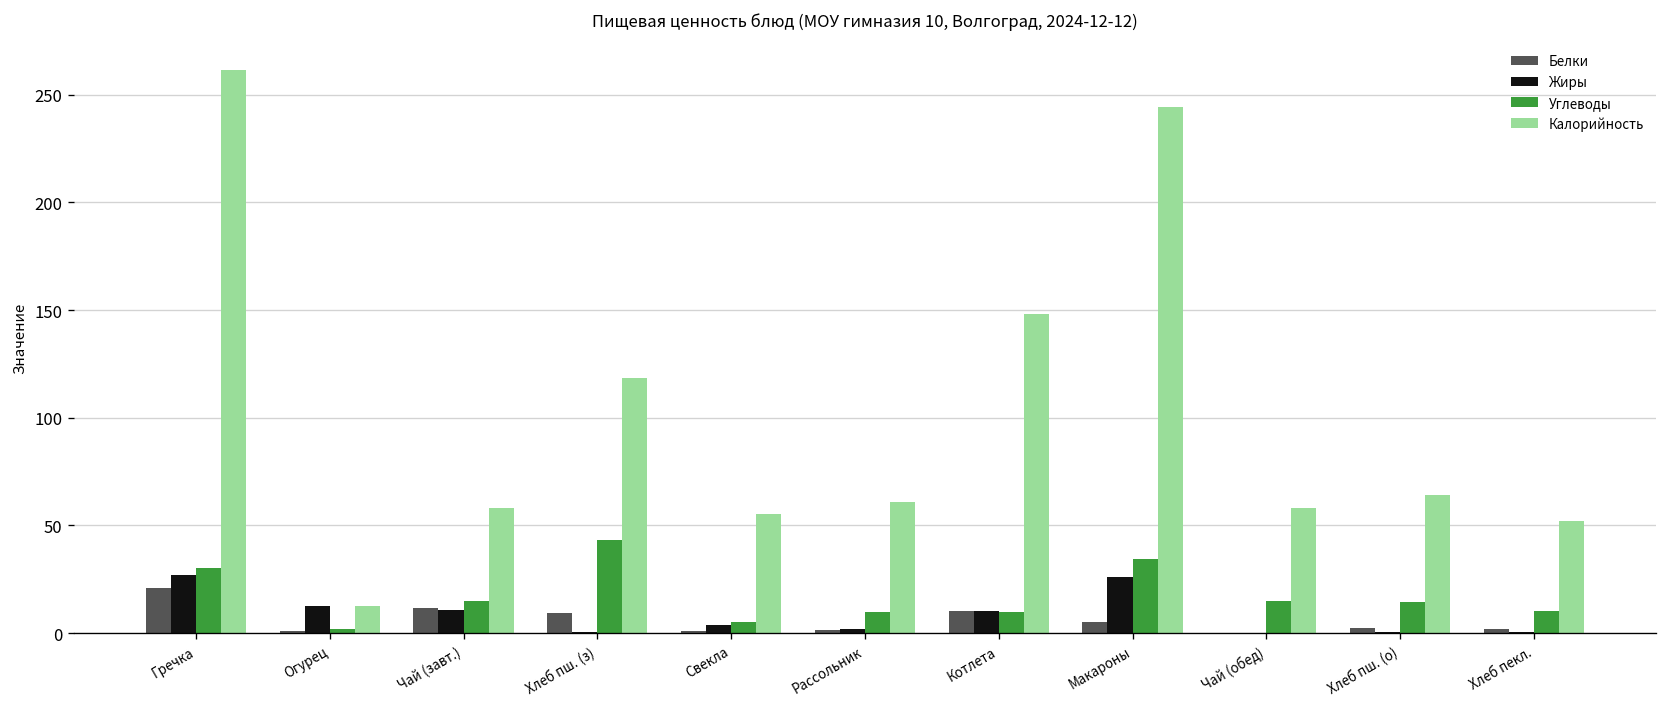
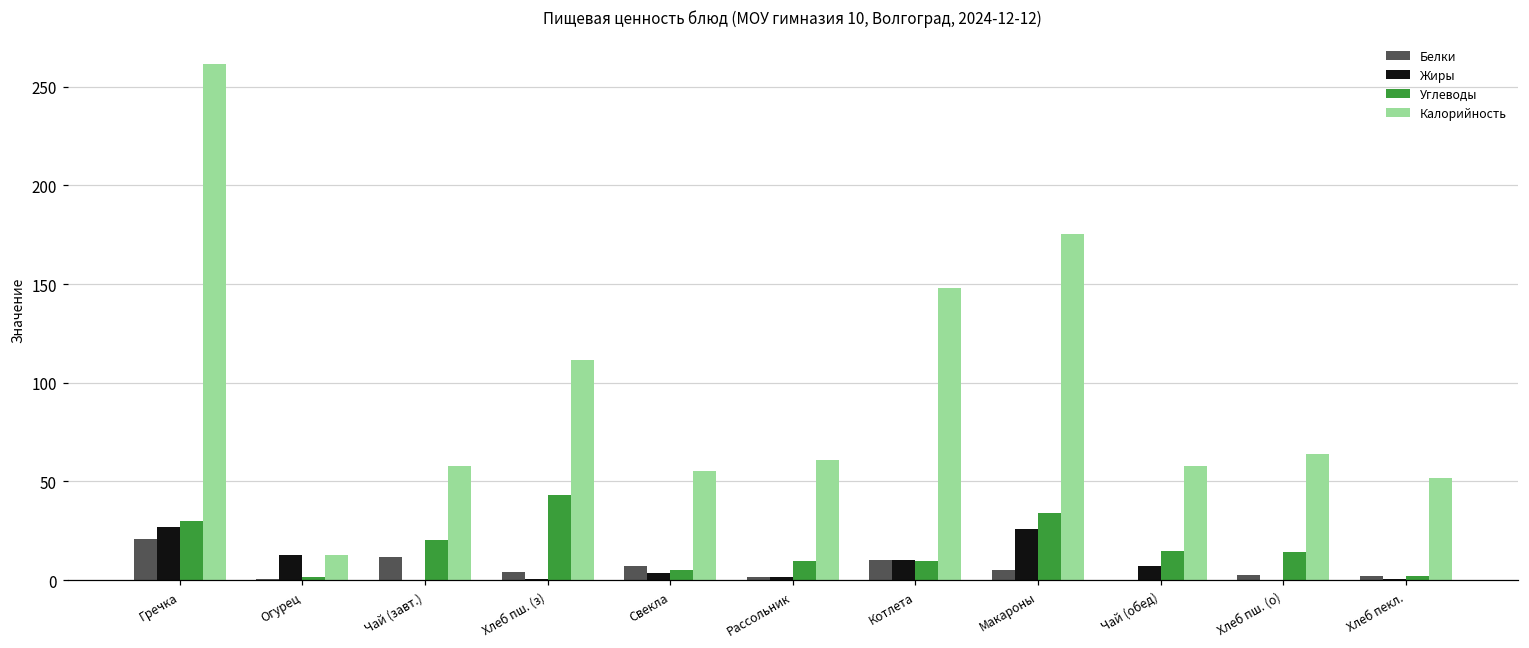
Жиры, Чай (завт.): 11 -> 0
Углеводы, Чай (завт.): 15 -> 20
Белки, Хлеб пш. (з): 9 -> 4
Калорийность, Хлеб пш. (з): 118 -> 111
Белки, Свекла: 1 -> 7
Калорийность, Макароны: 245 -> 176
Жиры, Чай (обед): 0 -> 7
Углеводы, Хлеб пекл.: 10 -> 2
